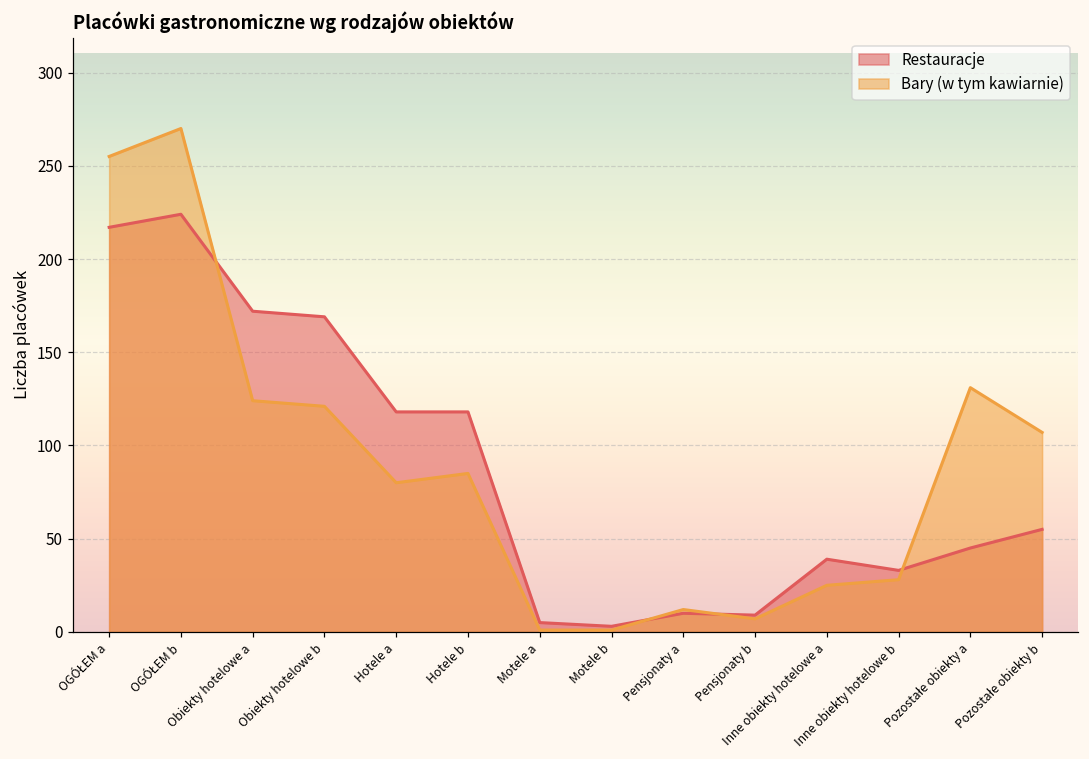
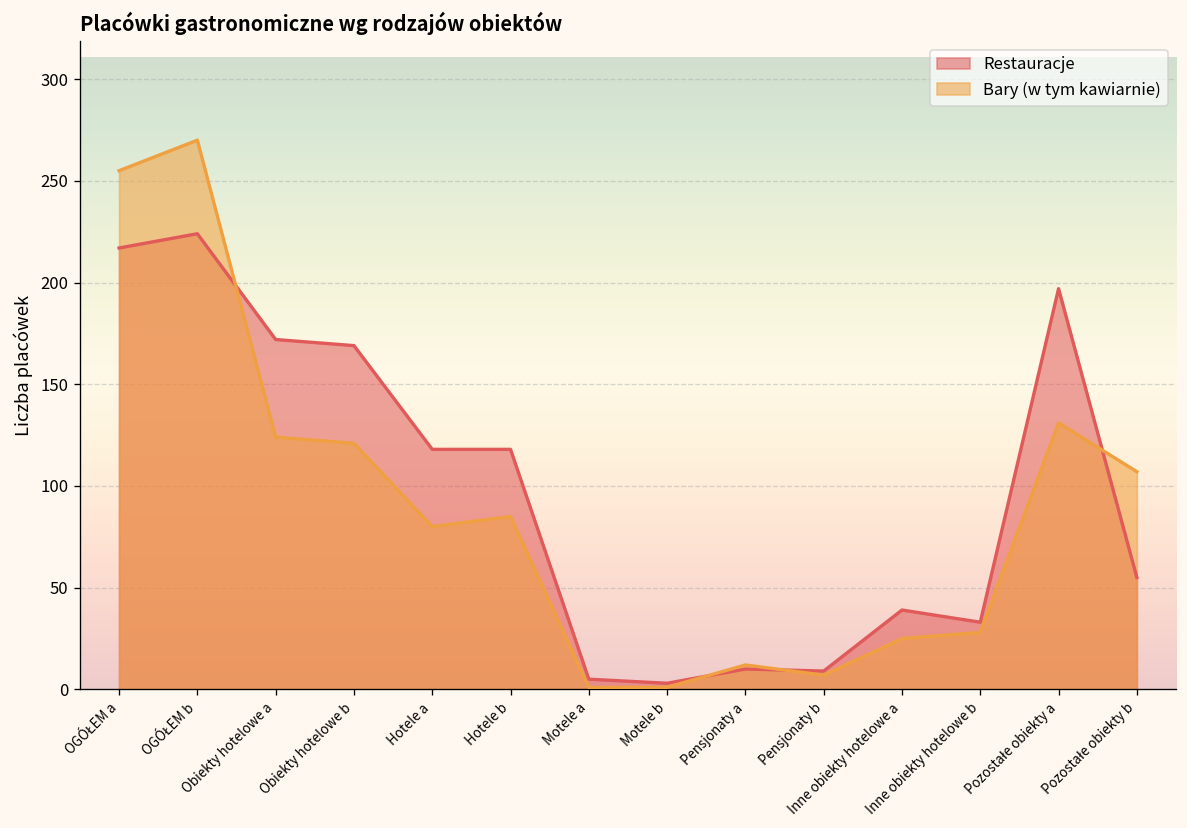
Restauracje, Pozostałe obiekty a: 45 -> 197
